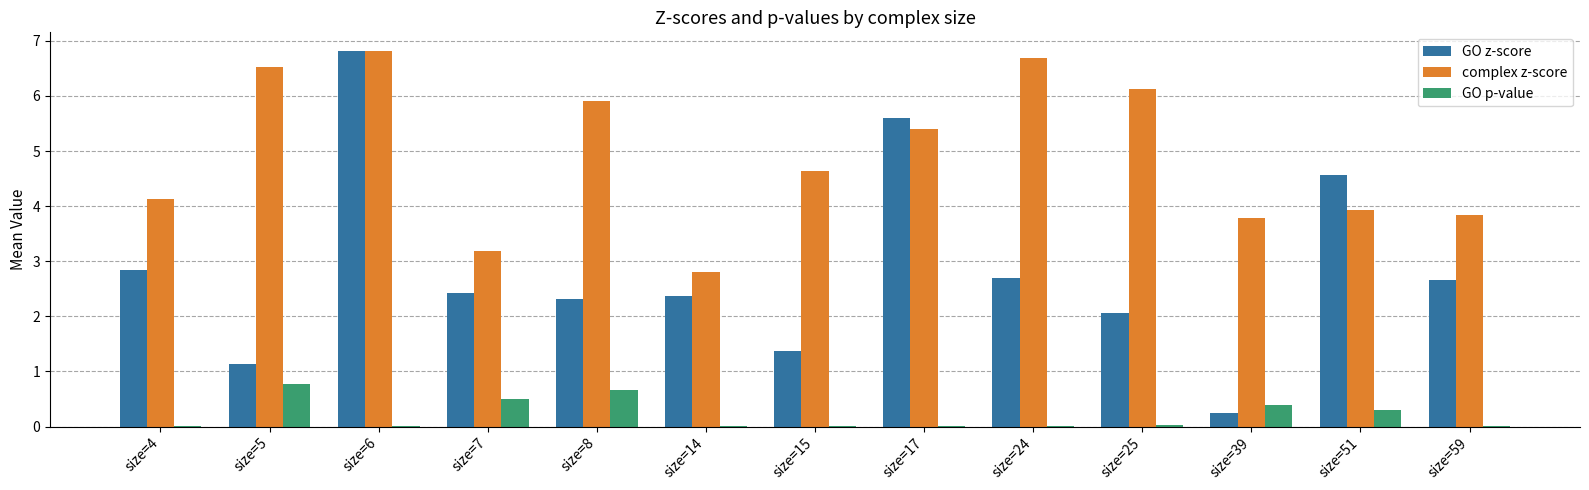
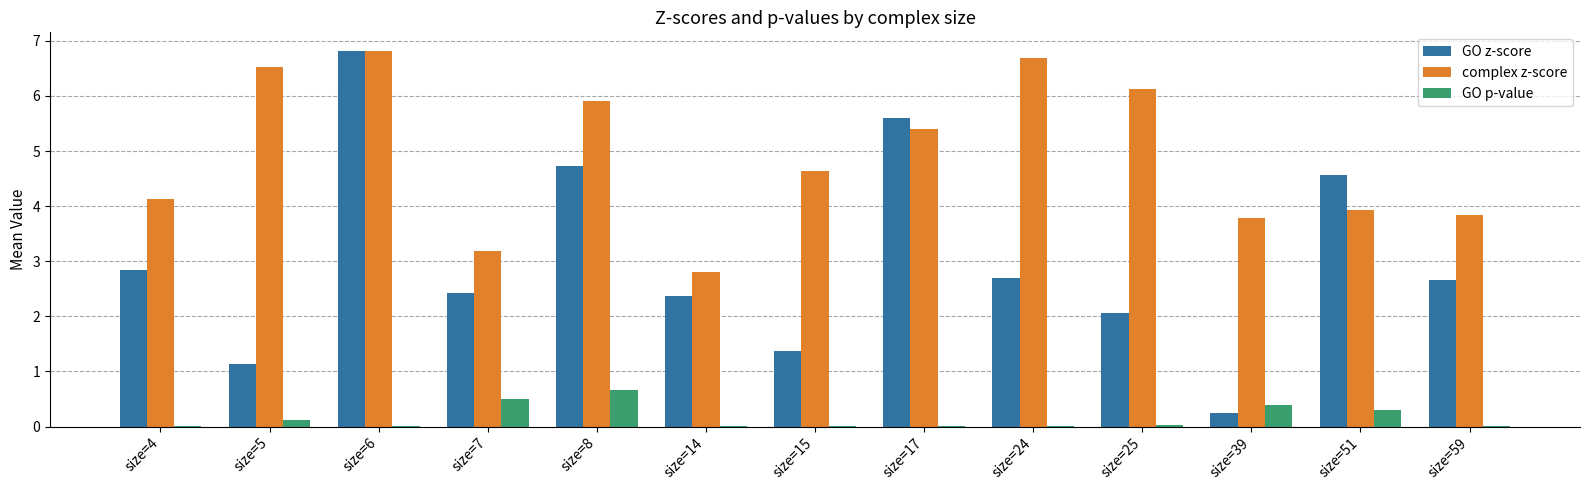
GO p-value, size=5: 0.8 -> 0.1
GO z-score, size=8: 2.3 -> 4.7
